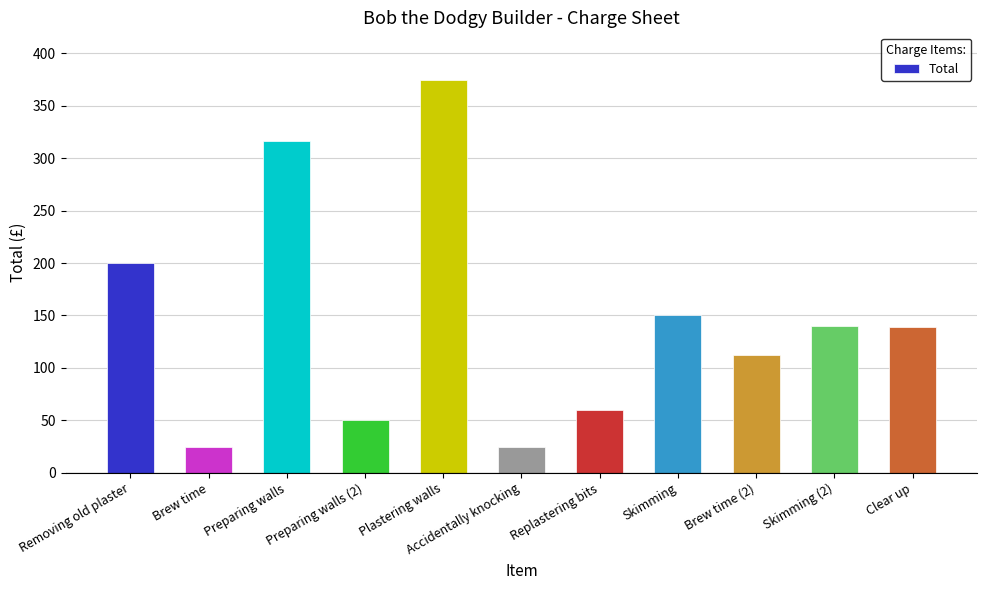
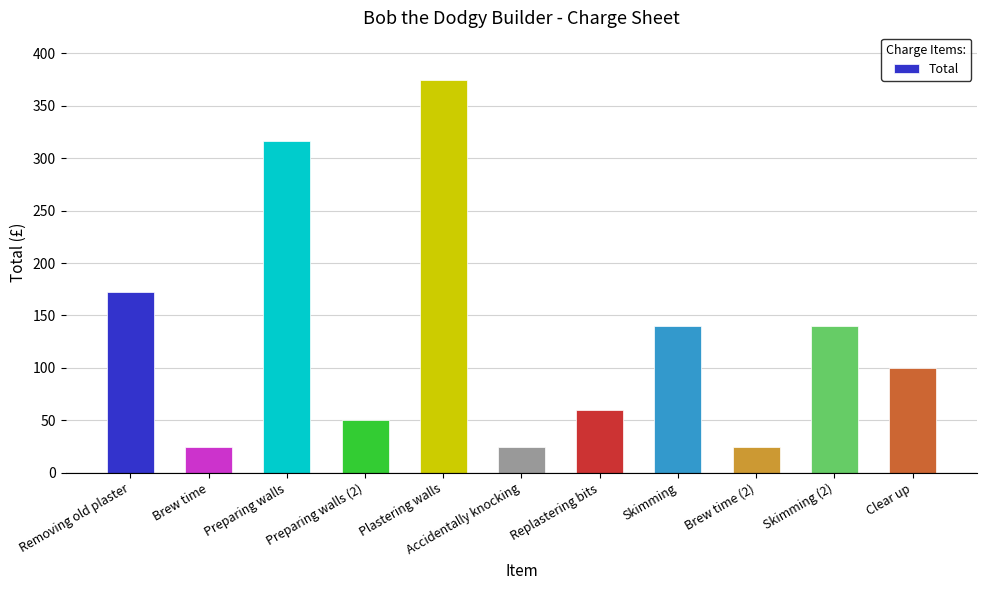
Removing old plaster: 200 -> 172
Skimming: 150 -> 140
Brew time (2): 112 -> 25
Clear up: 139 -> 100
